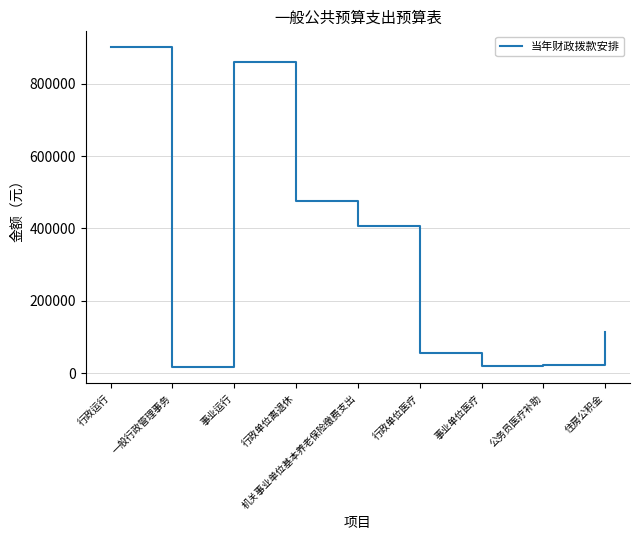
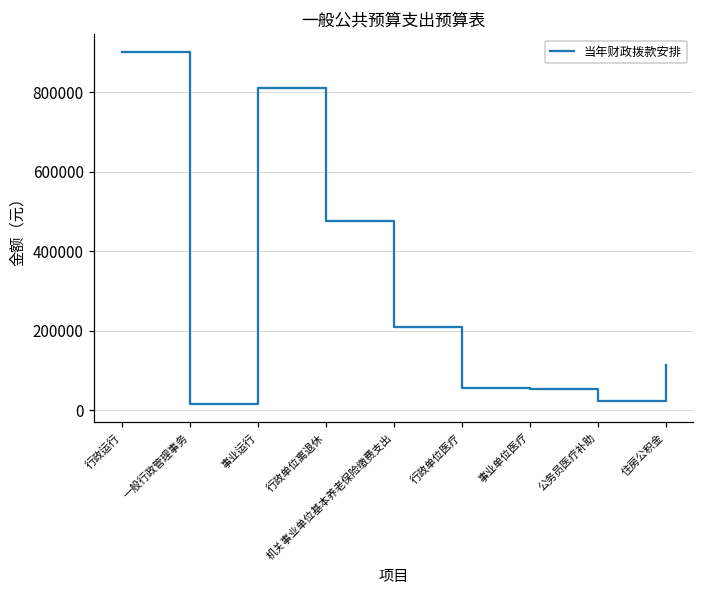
事业运行: 860000 -> 810000
机关事业单位基本养老保险缴费支出: 410000 -> 210000
事业单位医疗: 20000 -> 50000
